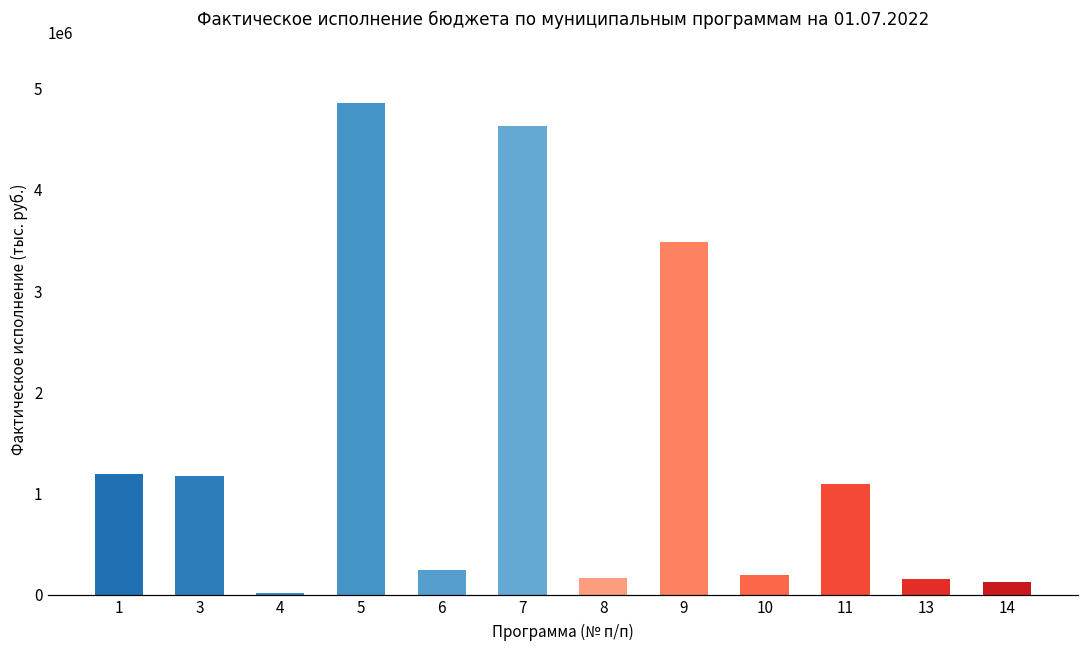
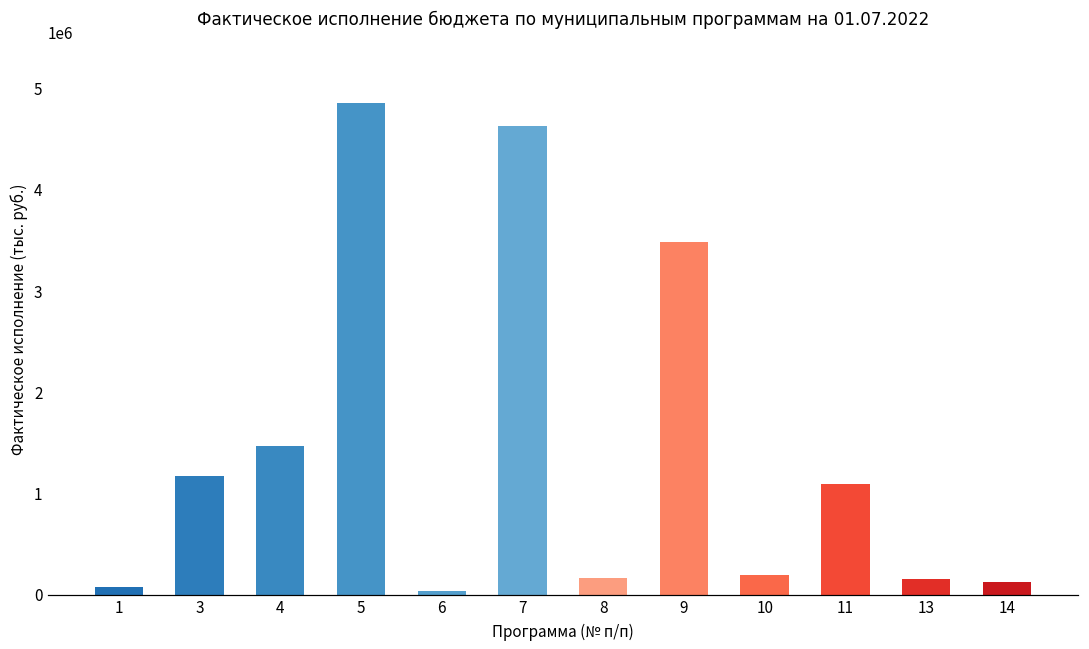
1: 1200000 -> 100000
4: 0 -> 1500000
6: 200000 -> 0
